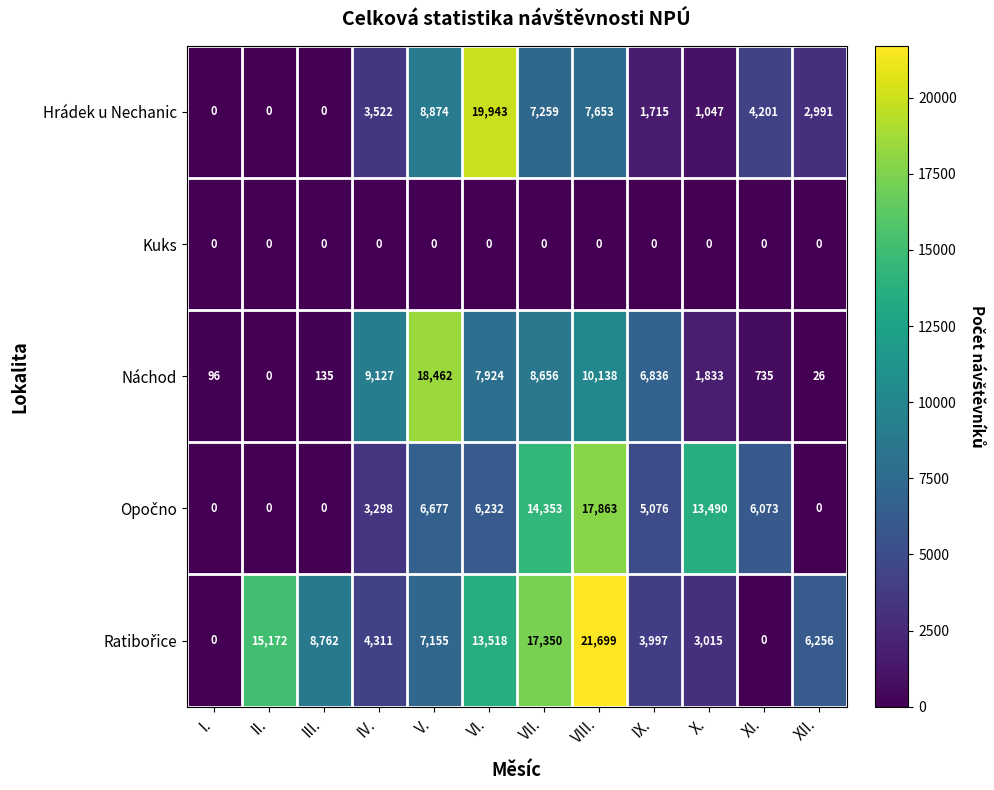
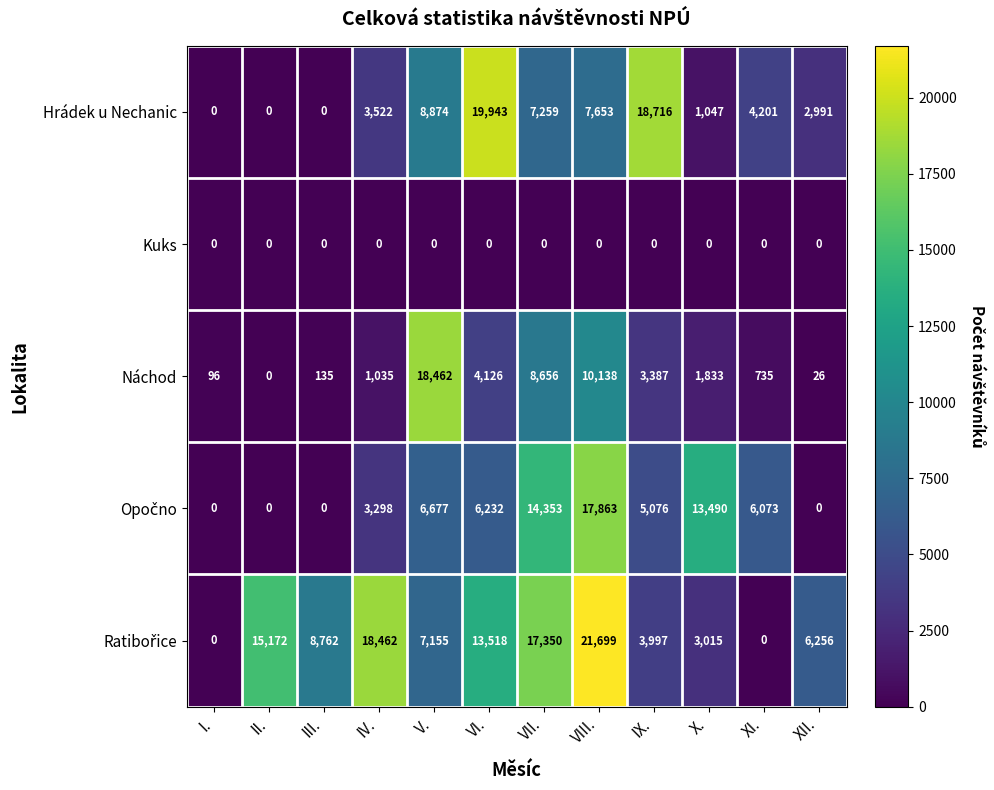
Hrádek u Nechanic, IX.: 1,715 -> 18,716
Náchod, IV.: 9,127 -> 1,035
Náchod, VI.: 7,924 -> 4,126
Náchod, IX.: 6,836 -> 3,387
Ratibořice, IV.: 4,311 -> 18,462
